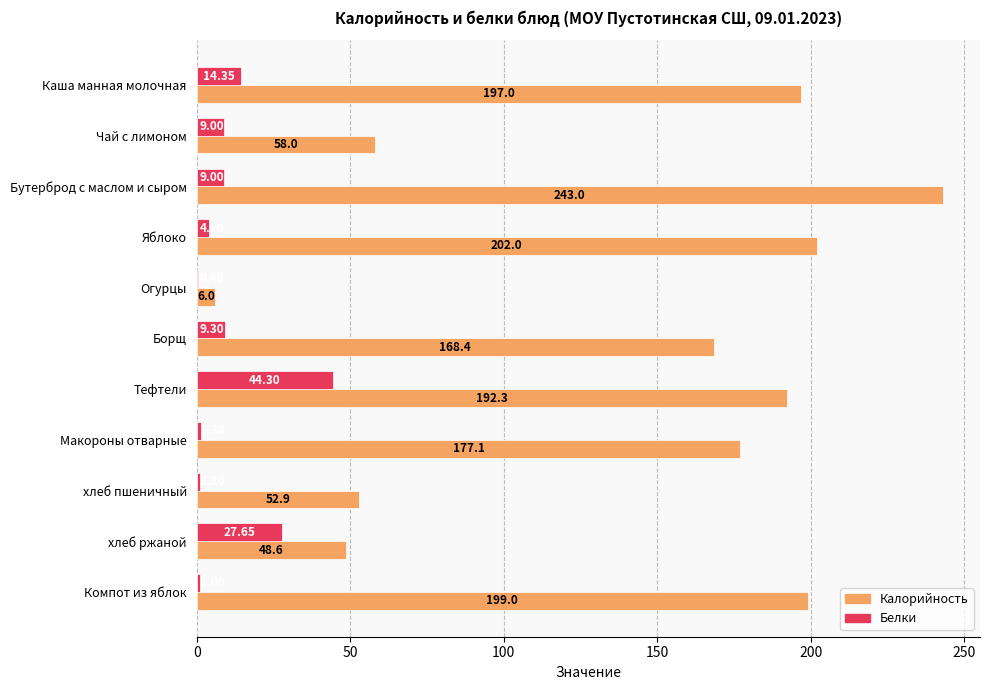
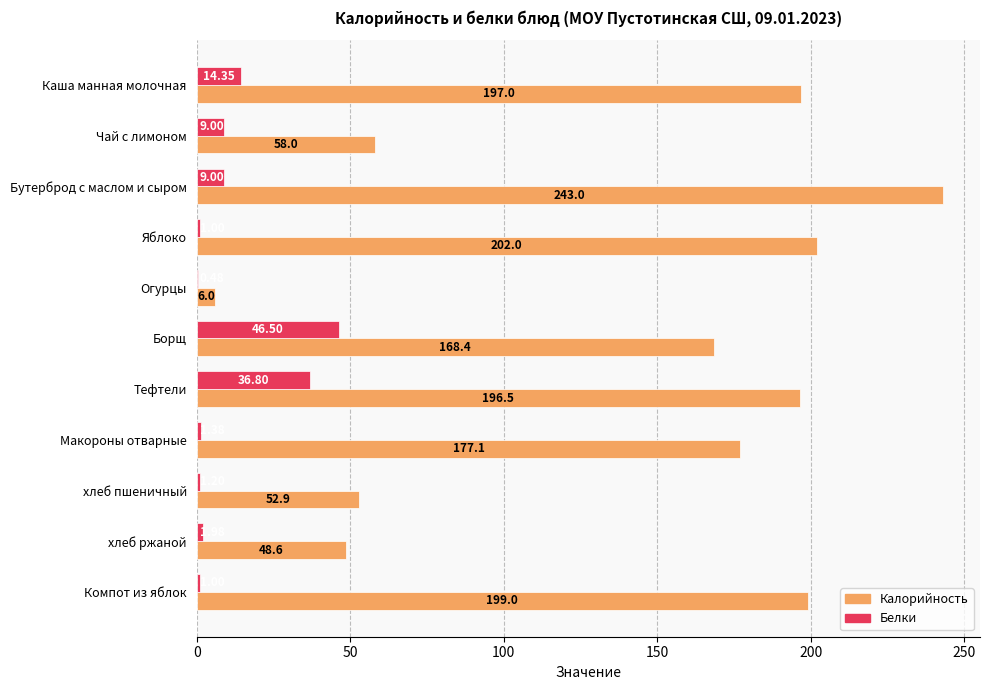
Белки, Яблоко: 4 -> 1
Белки, Борщ: 9.30 -> 46.50
Белки, Тефтели: 44.30 -> 36.80
Калорийность, Тефтели: 192.3 -> 196.5
Белки, хлеб ржаной: 28 -> 2
